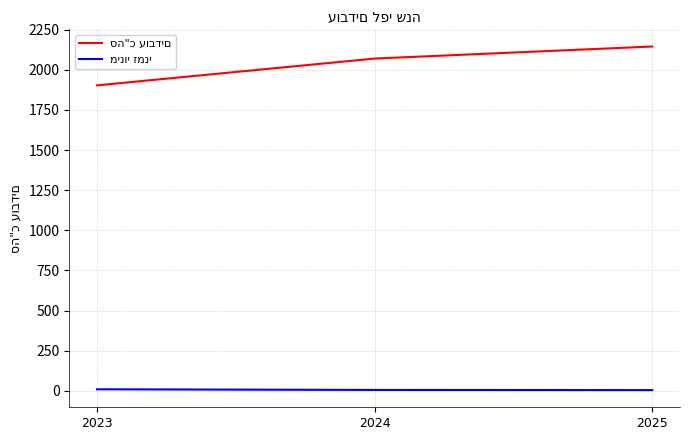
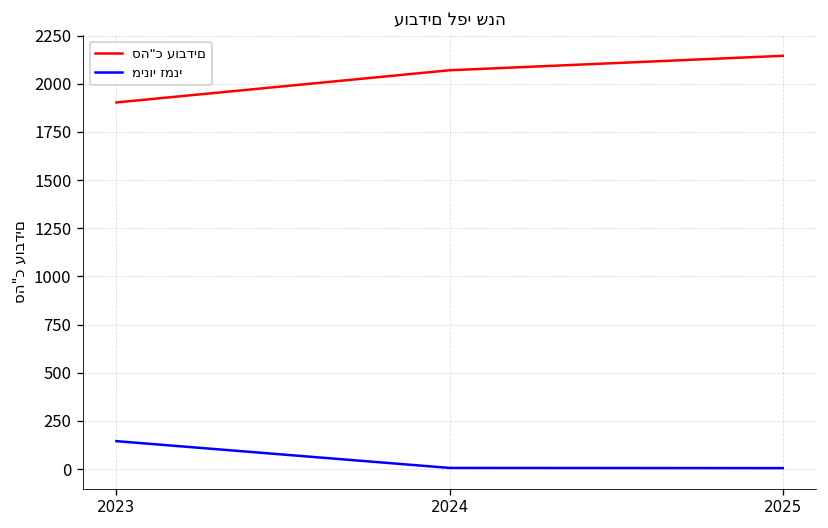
מינוי זמני, 2023: 10 -> 150
